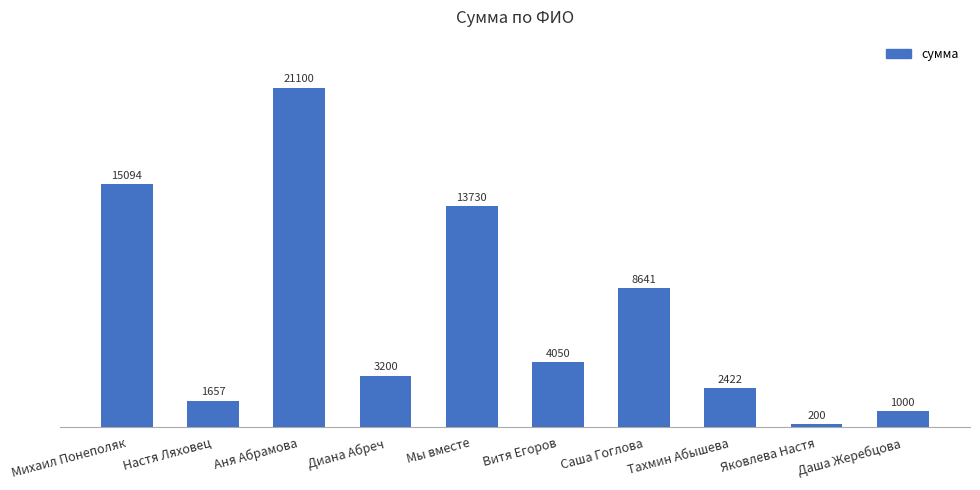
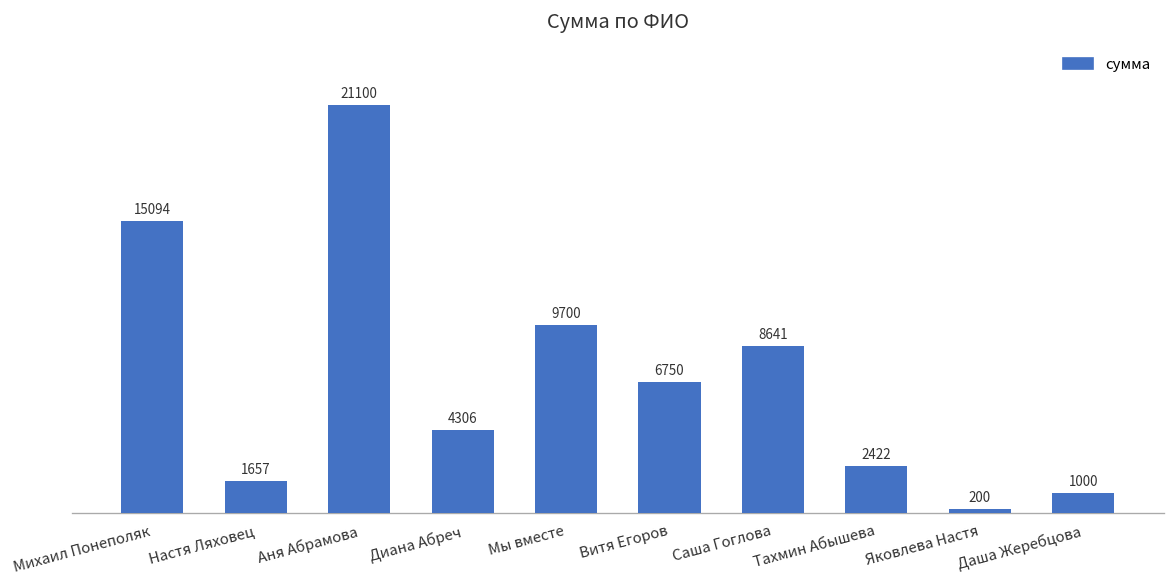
Диана Абреч: 3200 -> 4306
Мы вместе: 13730 -> 9700
Витя Егоров: 4050 -> 6750
